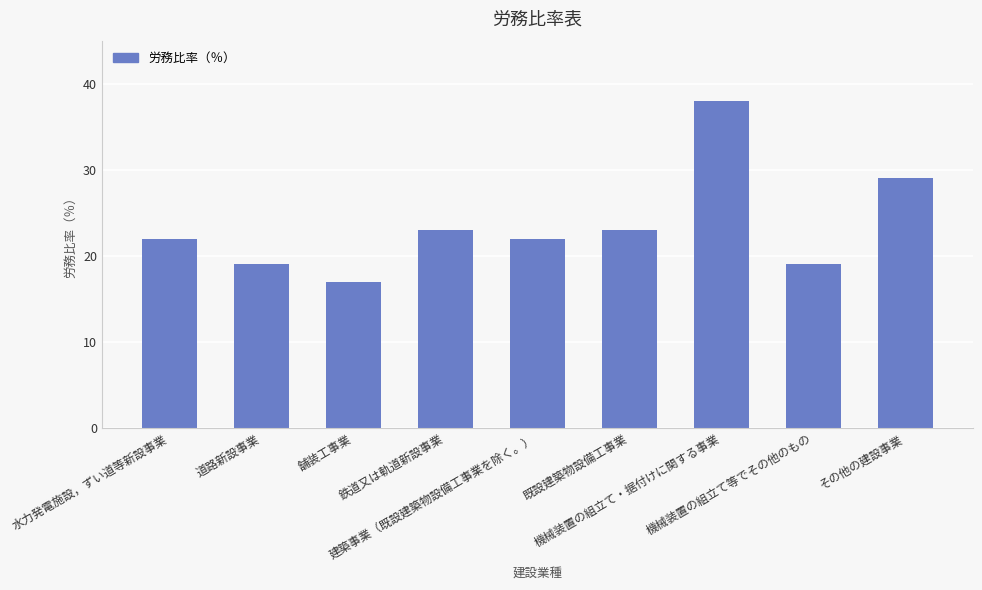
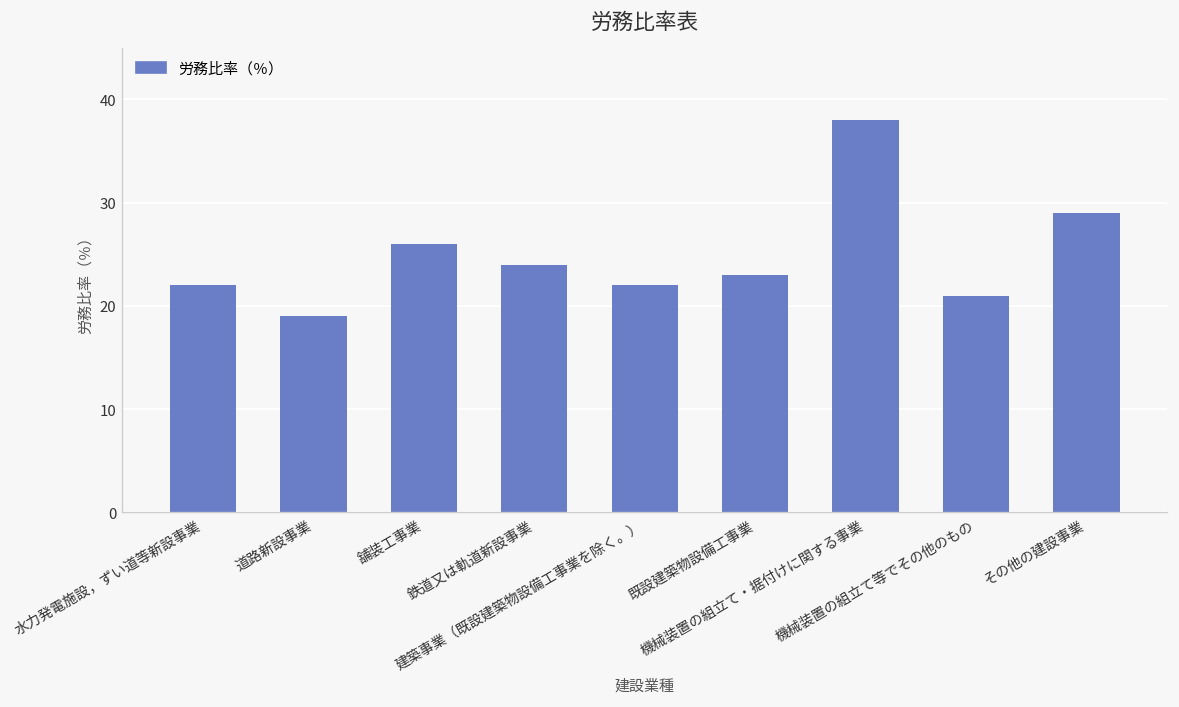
舗装工事業: 17 -> 26
鉄道又は軌道新設事業: 23 -> 24
機械装置の組立て等でその他のもの: 19 -> 21
